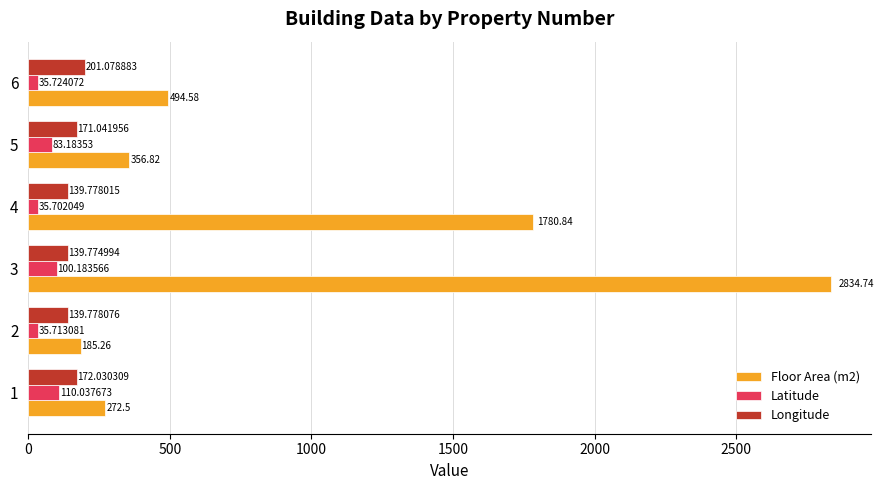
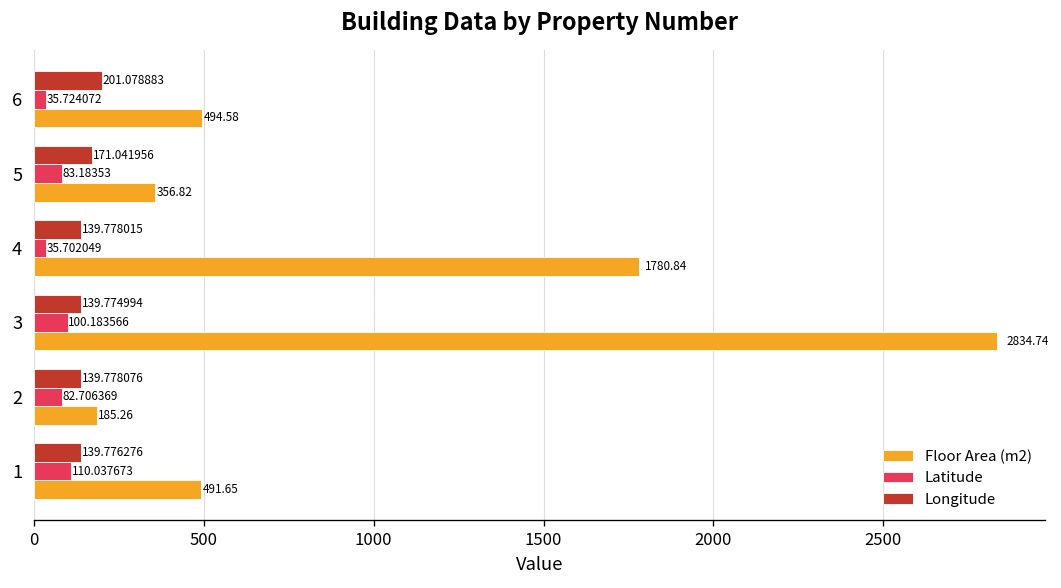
Latitude, 2: 35.713081 -> 82.706369
Longitude, 1: 172.030309 -> 139.776276
Floor Area (m2), 1: 272.5 -> 491.65
